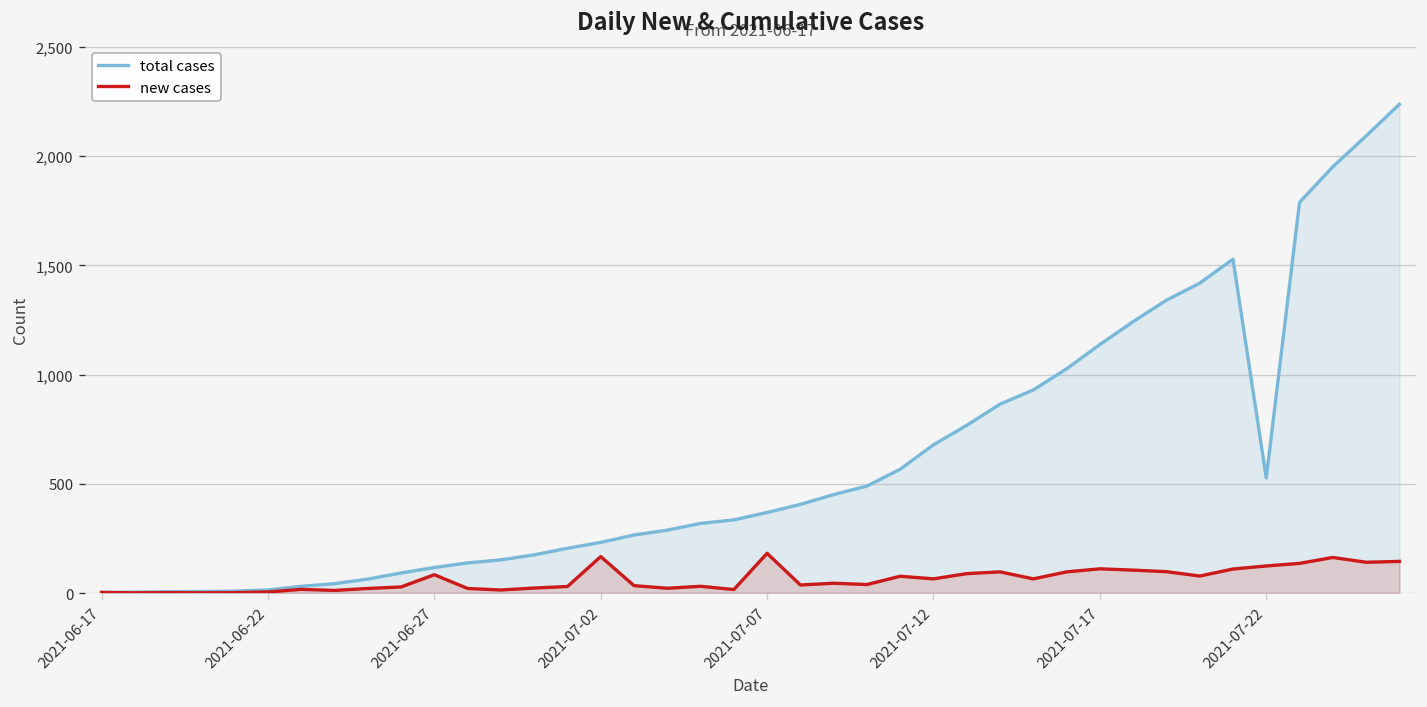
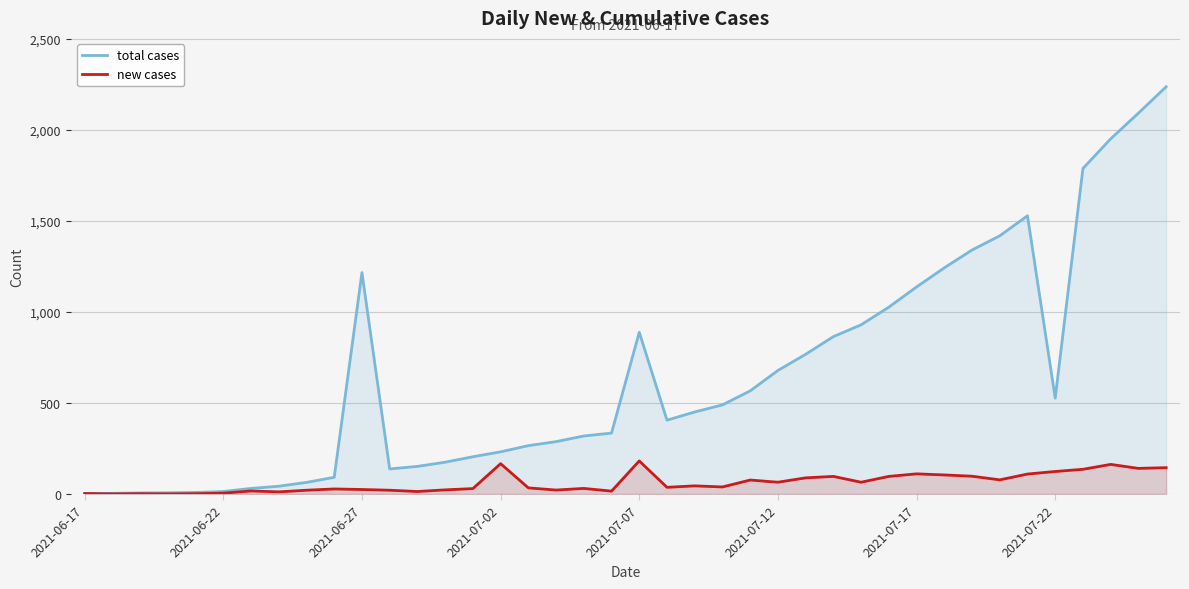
total cases, 2021-06-27: 120 -> 1,220
new cases, 2021-06-27: 80 -> 30
total cases, 2021-07-07: 370 -> 890
